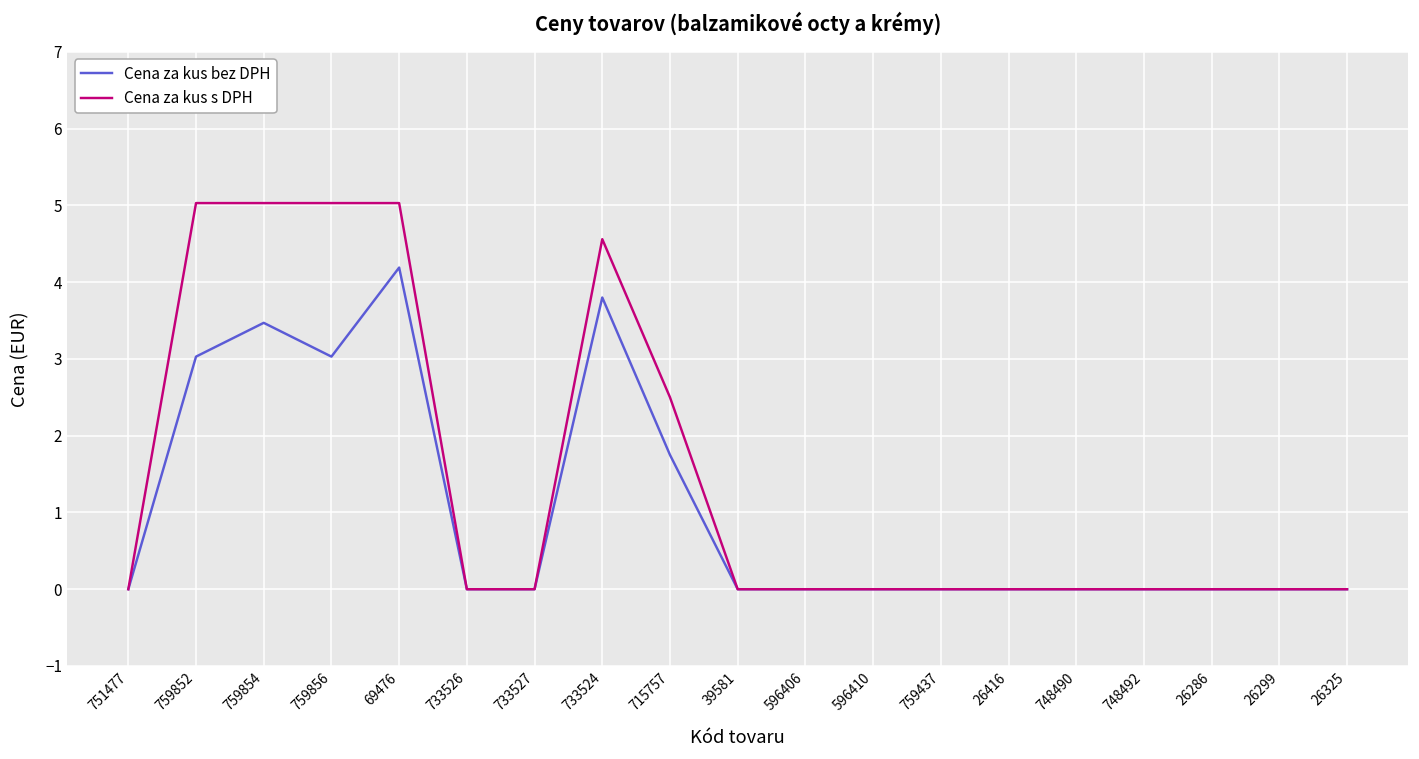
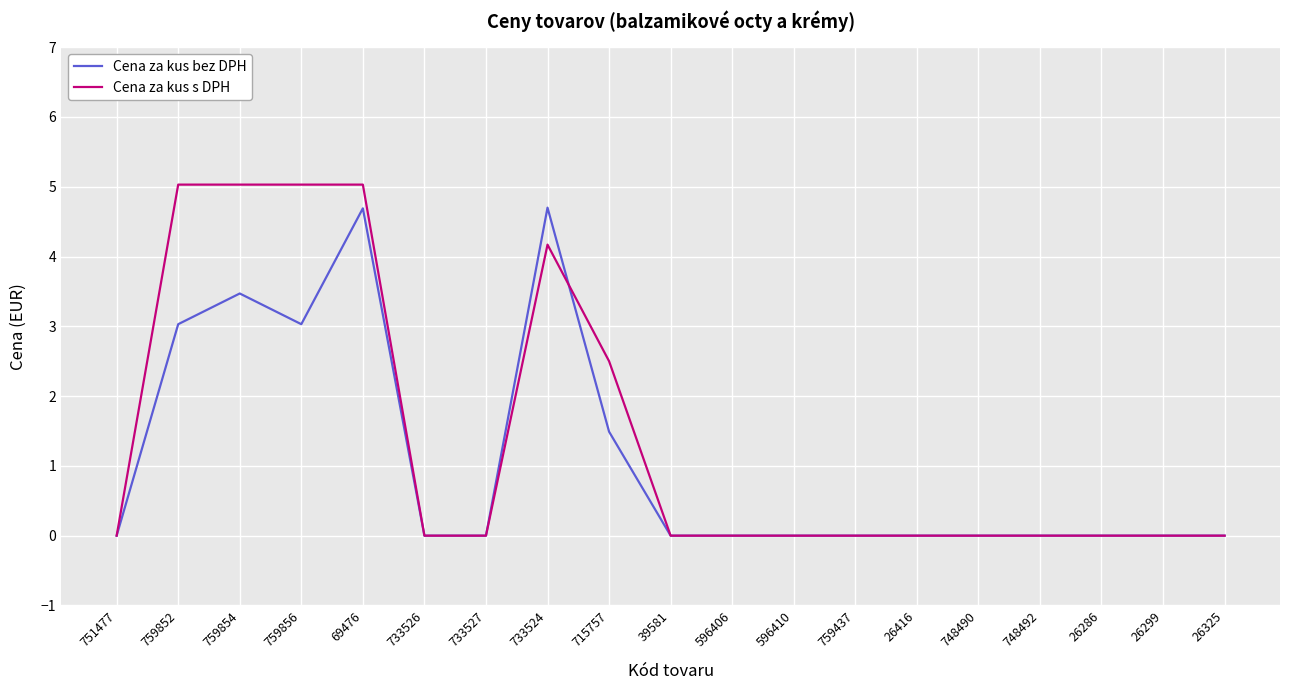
Cena za kus bez DPH, 69476: 4.2 -> 4.7
Cena za kus bez DPH, 733524: 3.8 -> 4.7
Cena za kus s DPH, 733524: 4.6 -> 4.2
Cena za kus bez DPH, 715757: 1.8 -> 1.5
